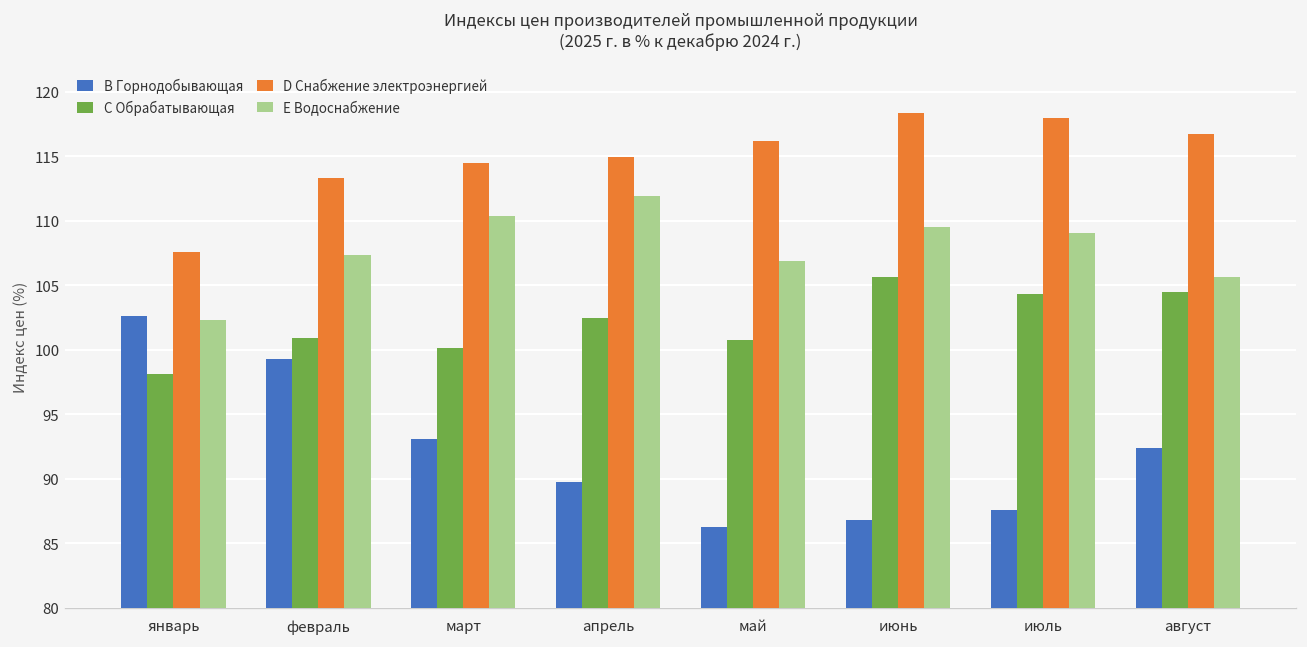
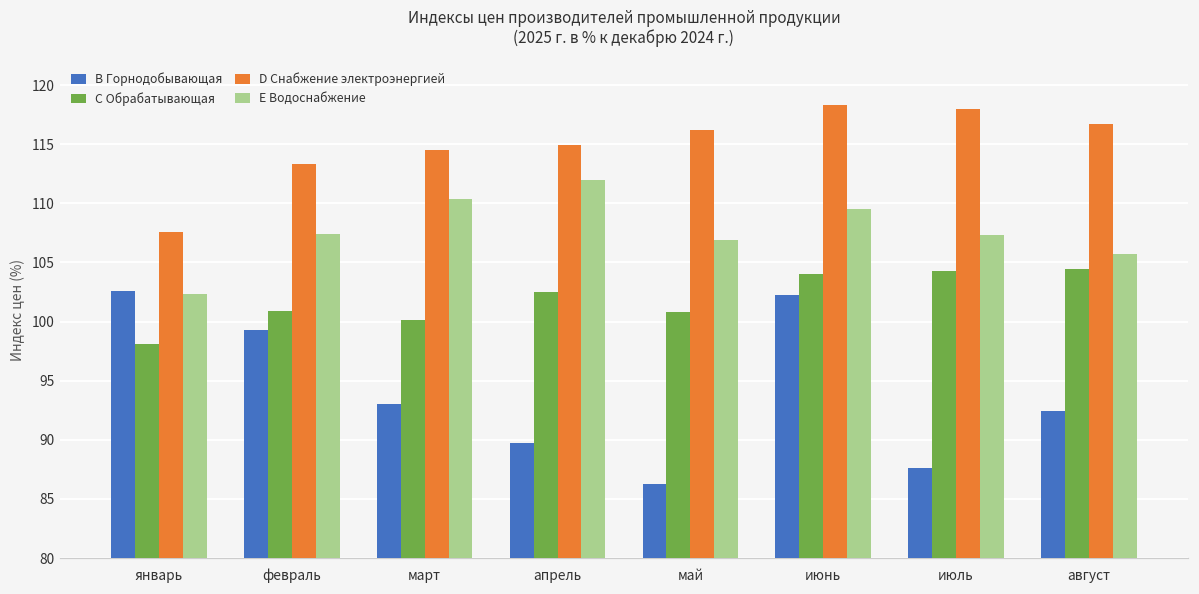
B Горнодобывающая, июнь: 86.8 -> 102.3
C Обрабатывающая, июнь: 105.7 -> 104.0
E Водоснабжение, июль: 109.0 -> 107.3
